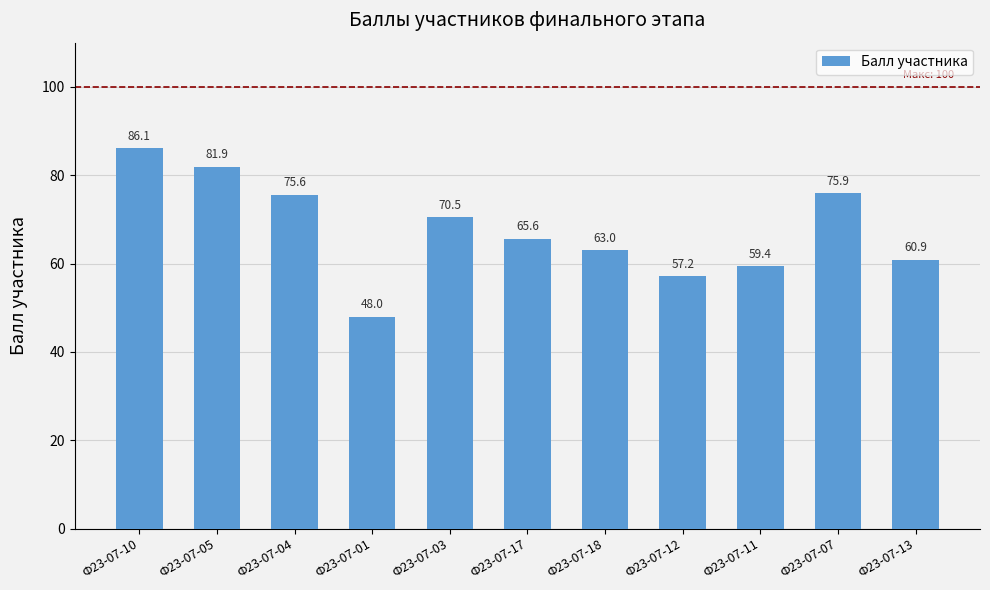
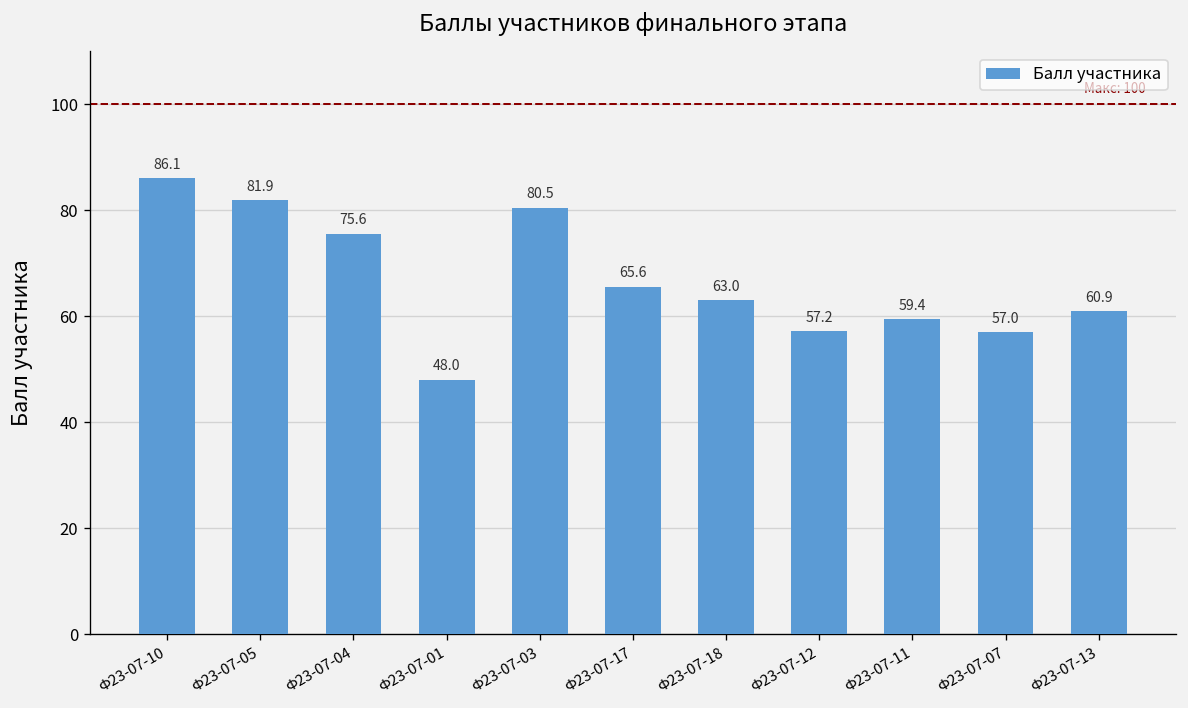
Ф23-07-03: 70.5 -> 80.5
Ф23-07-07: 75.9 -> 57.0
